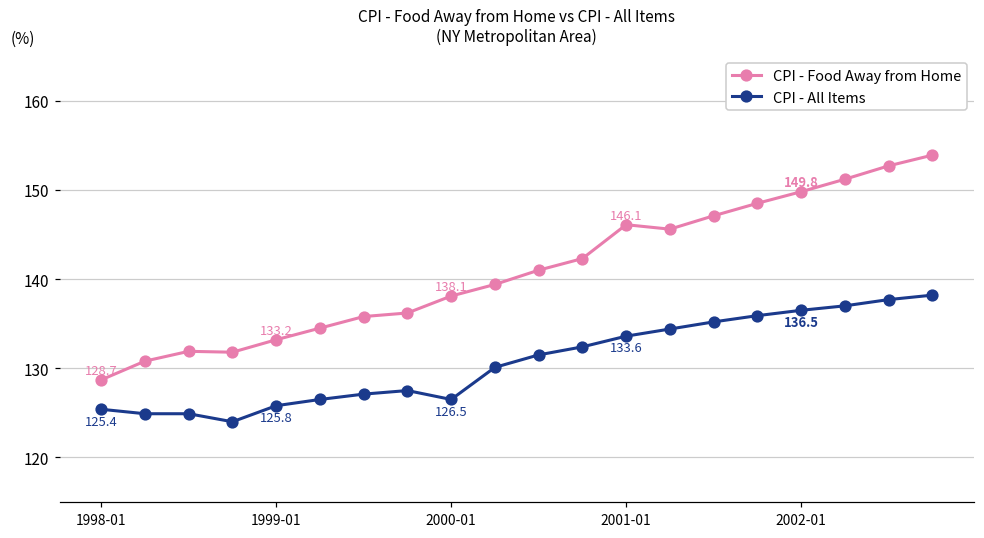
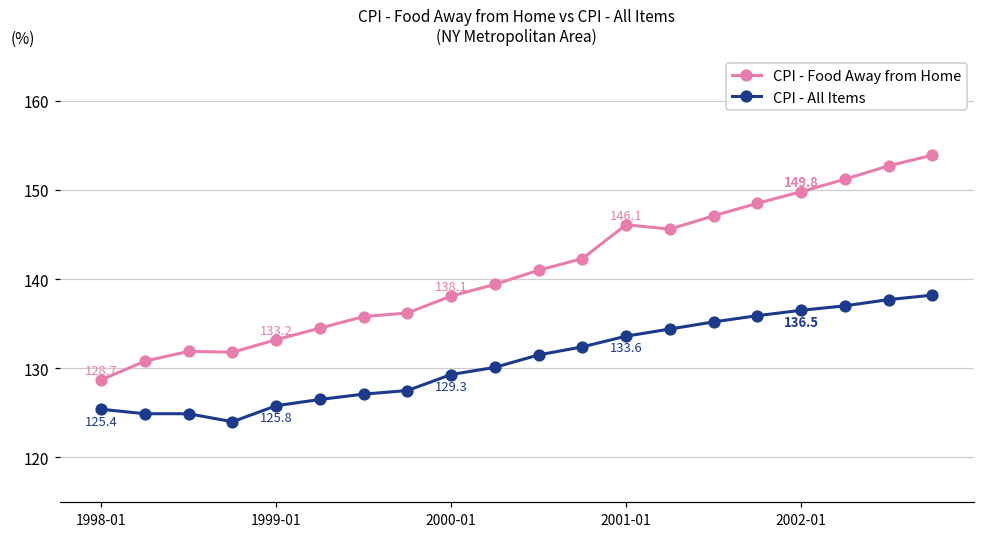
CPI - All Items, 2000-01: 126.5 -> 129.3
